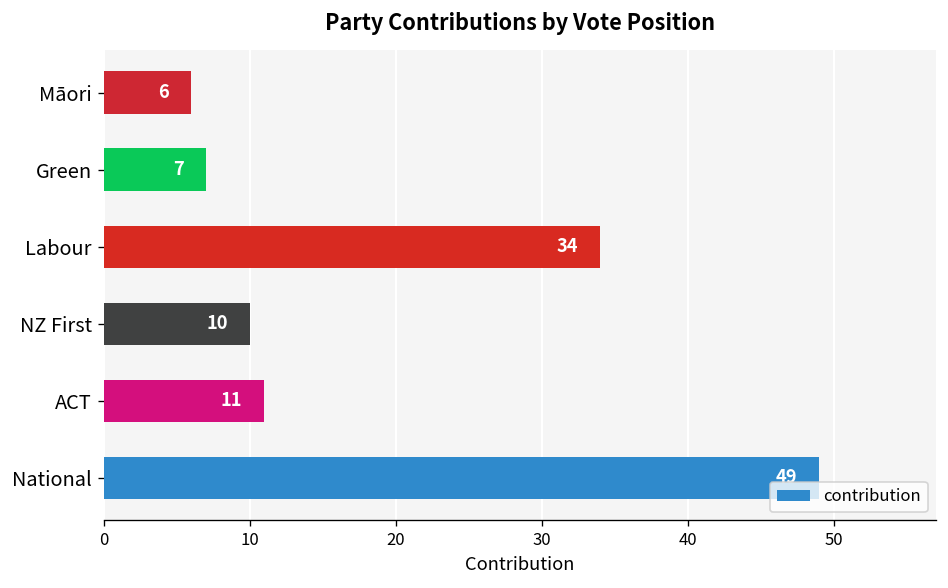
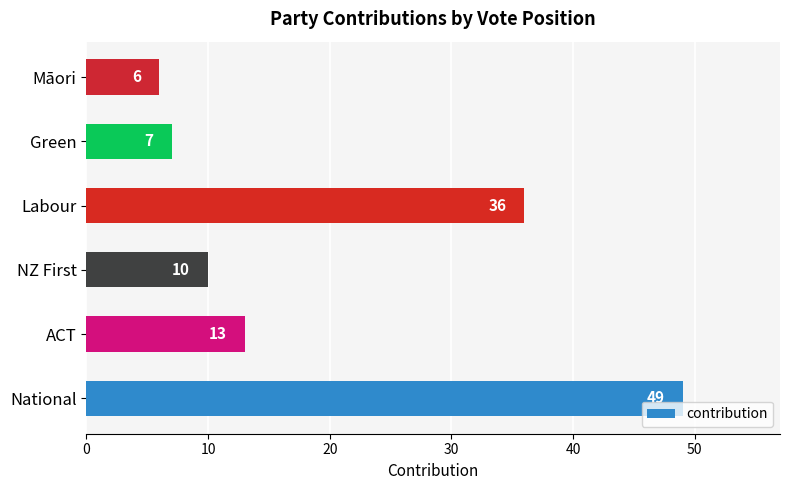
Labour: 34 -> 36
ACT: 11 -> 13
